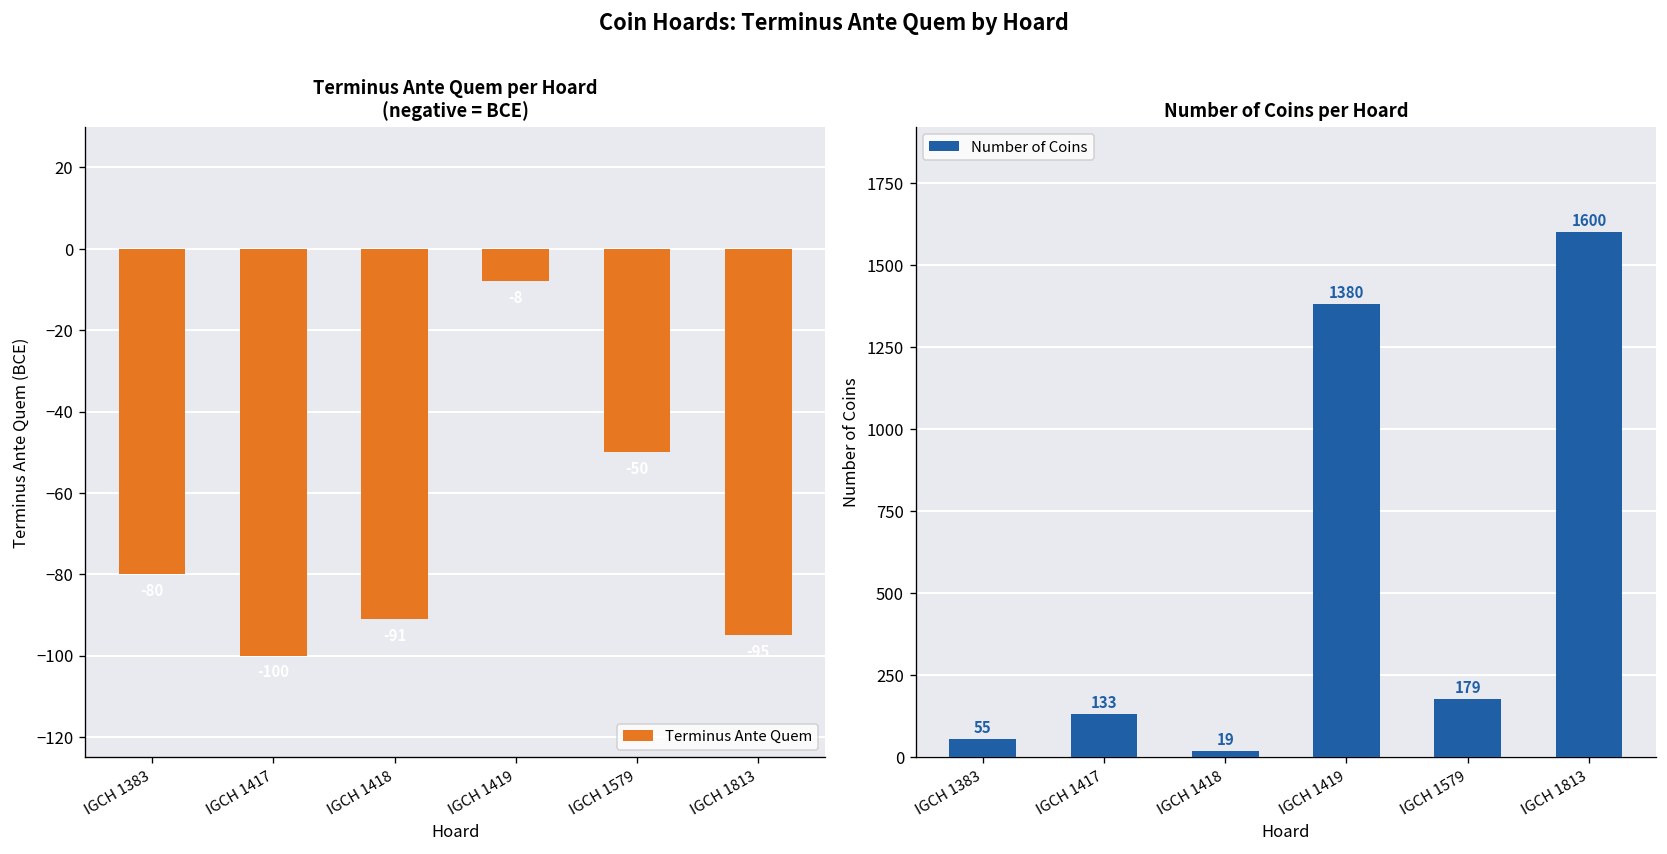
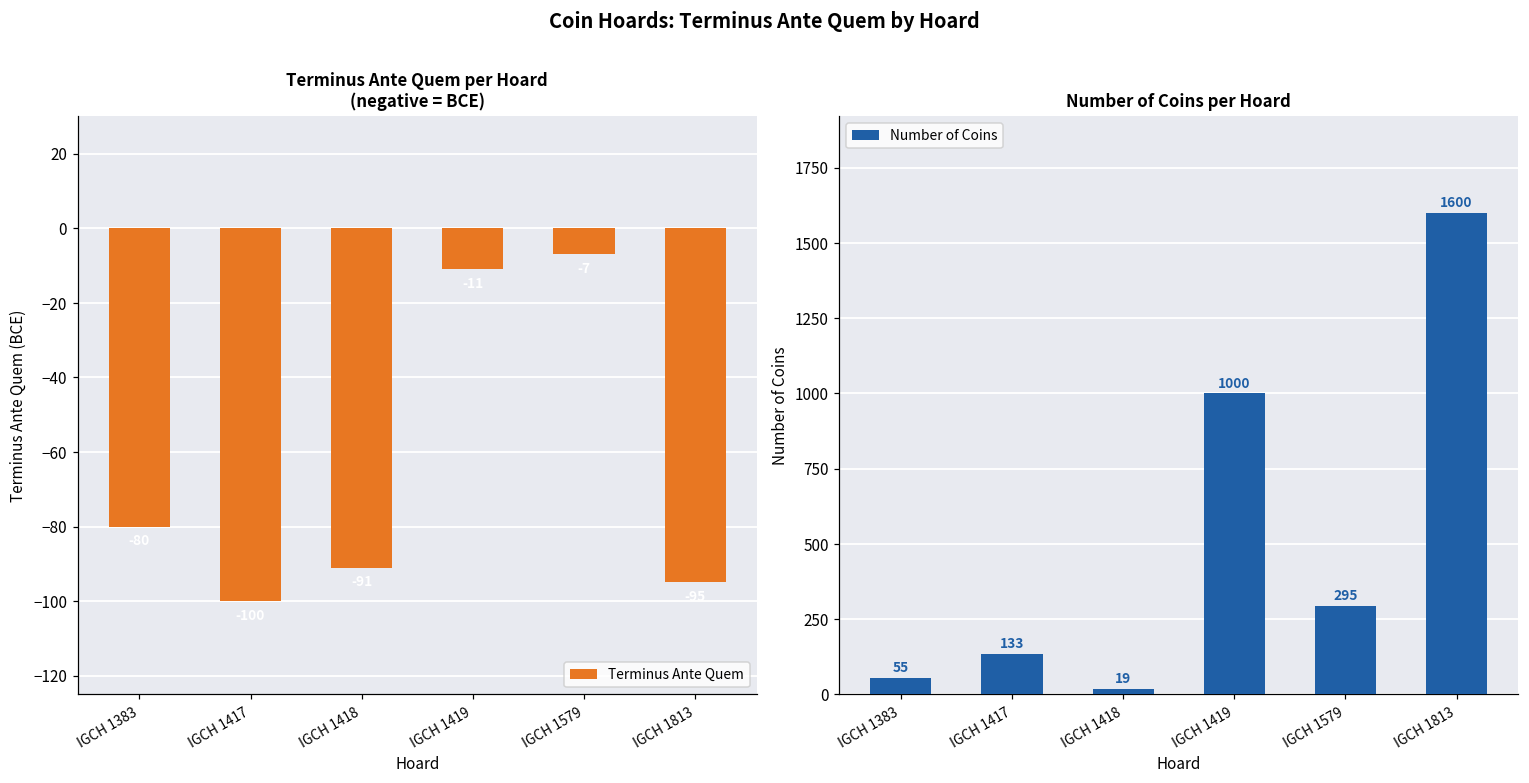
Terminus Ante Quem per Hoard (negative = BCE), IGCH 1419: -8 -> -11
Terminus Ante Quem per Hoard (negative = BCE), IGCH 1579: -50 -> -7
Number of Coins per Hoard, IGCH 1419: 1380 -> 1000
Number of Coins per Hoard, IGCH 1579: 179 -> 295
